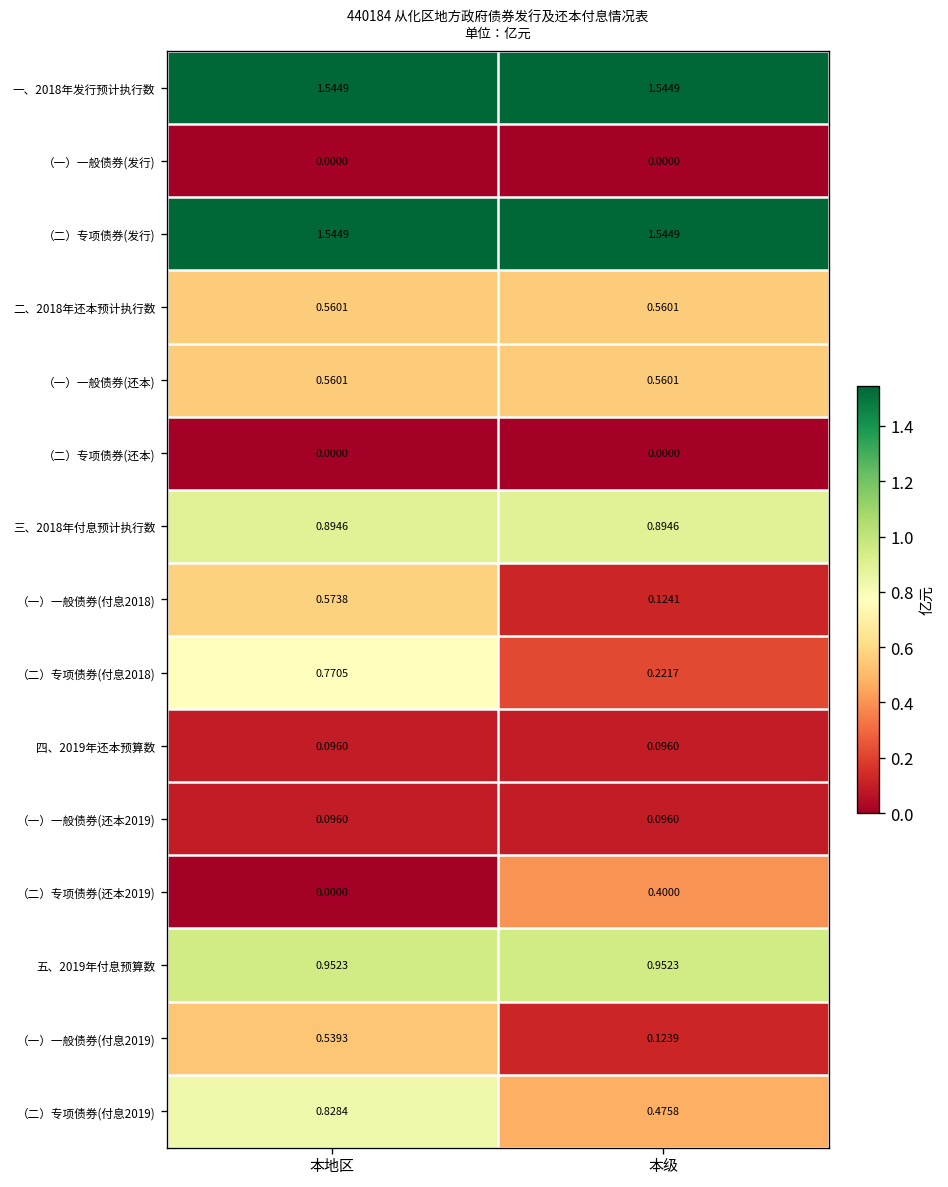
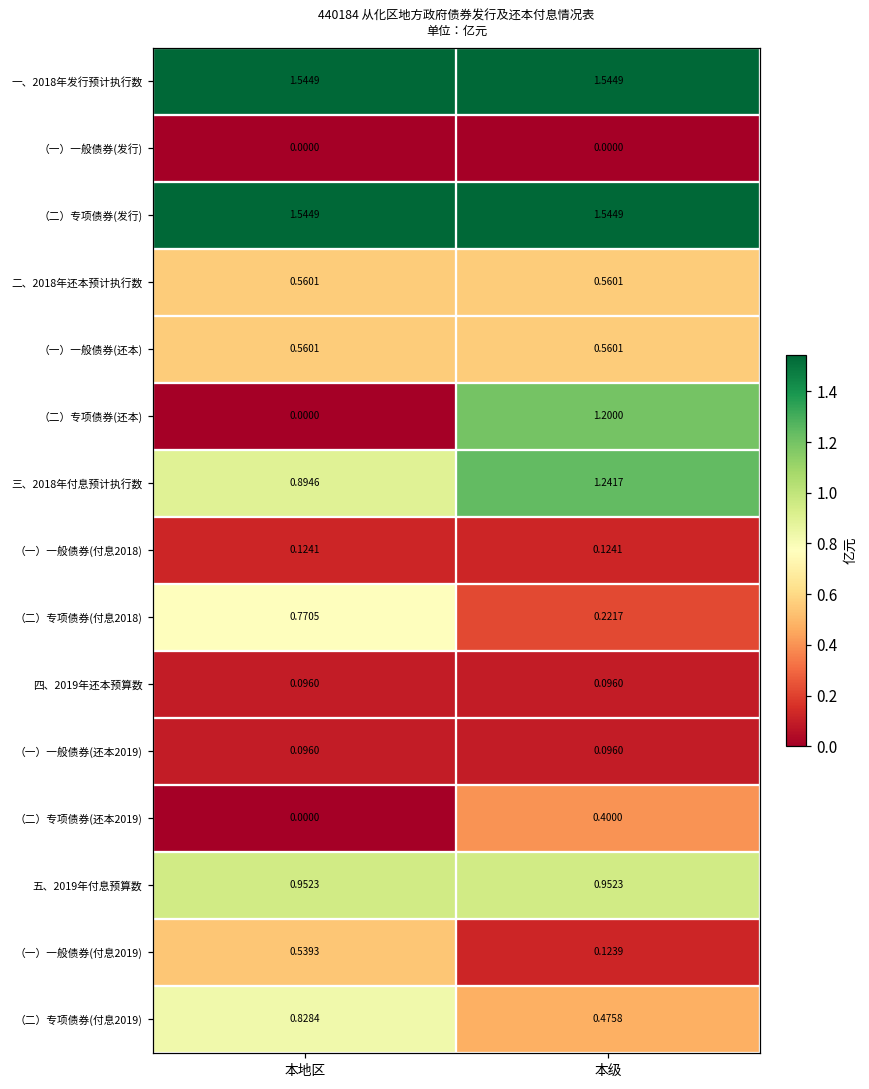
（二）专项债券(还本), 本级: 0.0000 -> 1.2000
三、2018年付息预计执行数, 本级: 0.8946 -> 1.2417
（一）一般债券(付息2018), 本地区: 0.5738 -> 0.1241
